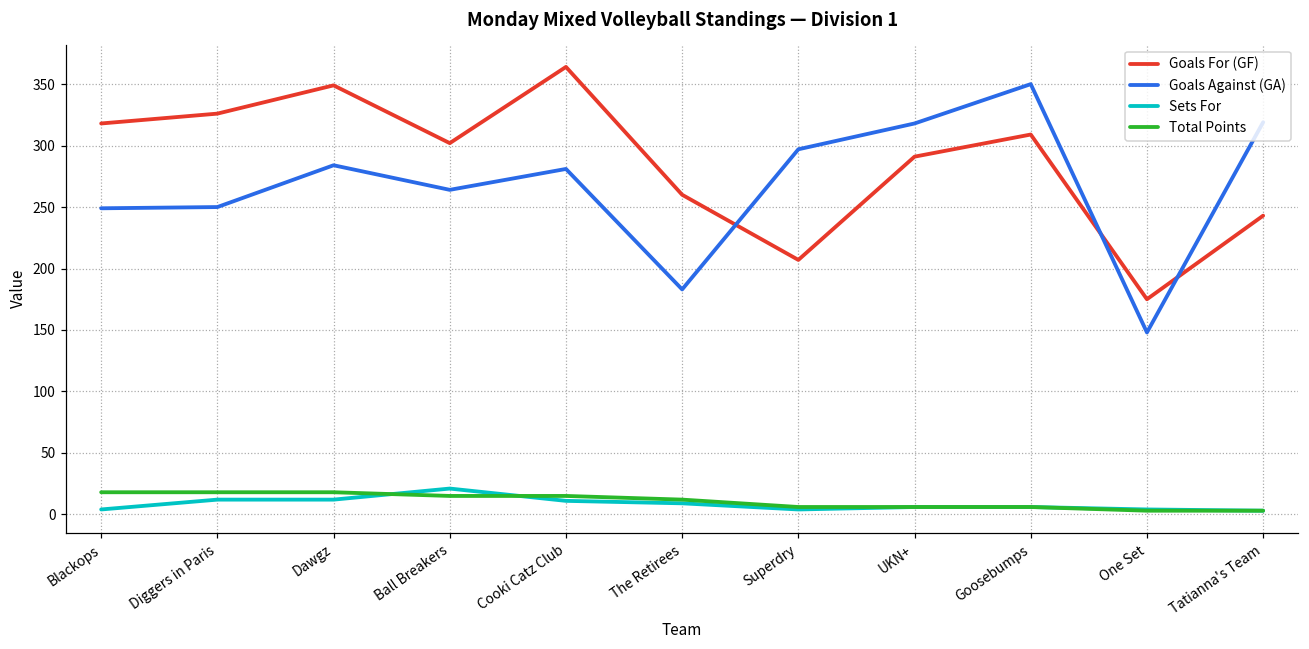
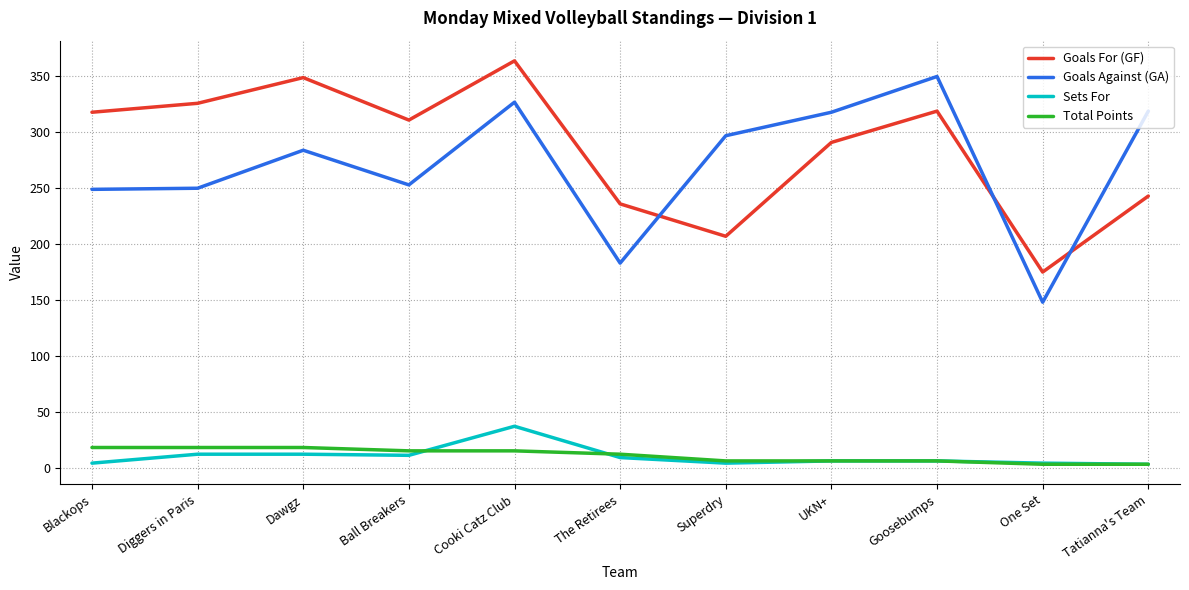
Goals For (GF), Ball Breakers: 302 -> 311
Goals Against (GA), Ball Breakers: 264 -> 253
Sets For, Ball Breakers: 21 -> 11
Goals Against (GA), Cooki Catz Club: 281 -> 327
Sets For, Cooki Catz Club: 11 -> 37
Goals For (GF), The Retirees: 260 -> 236
Goals For (GF), Goosebumps: 309 -> 319
